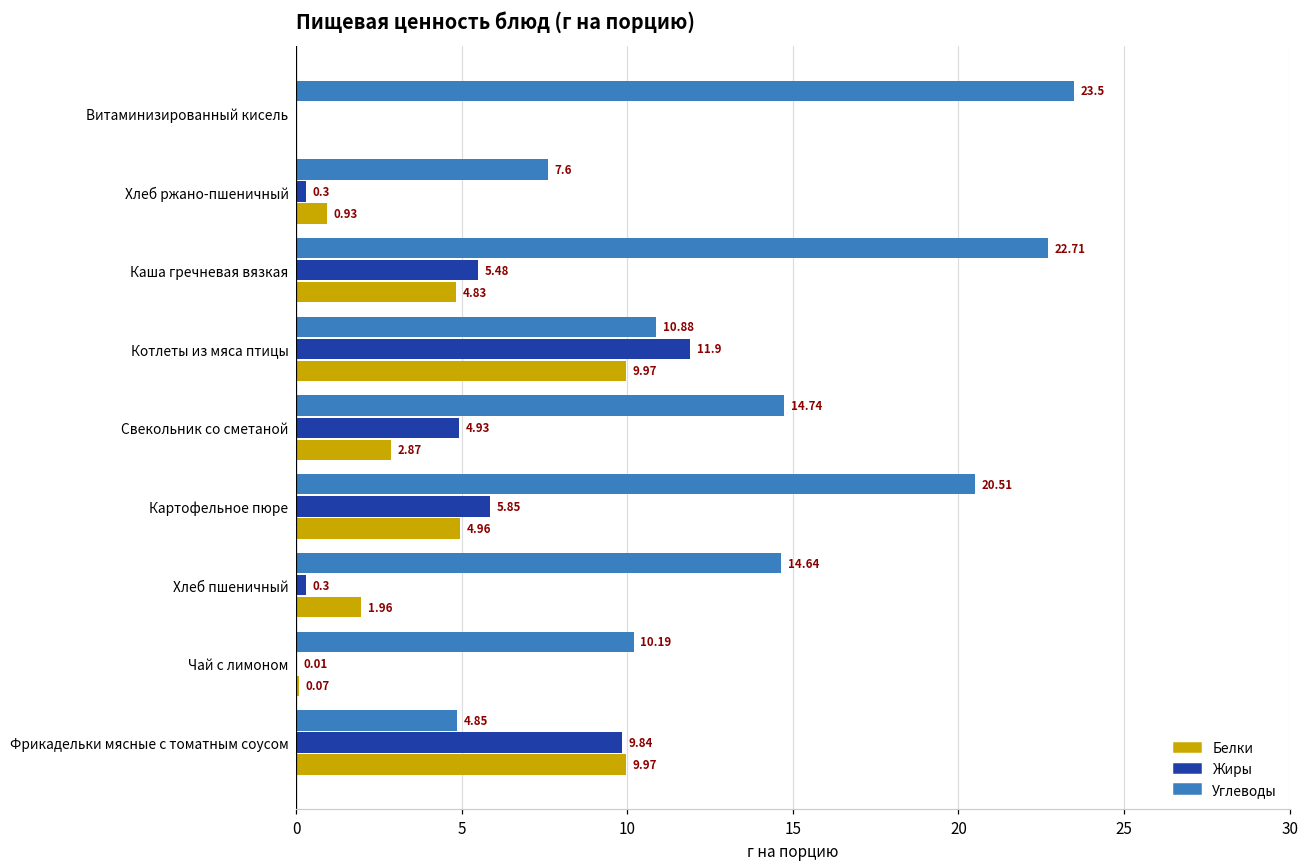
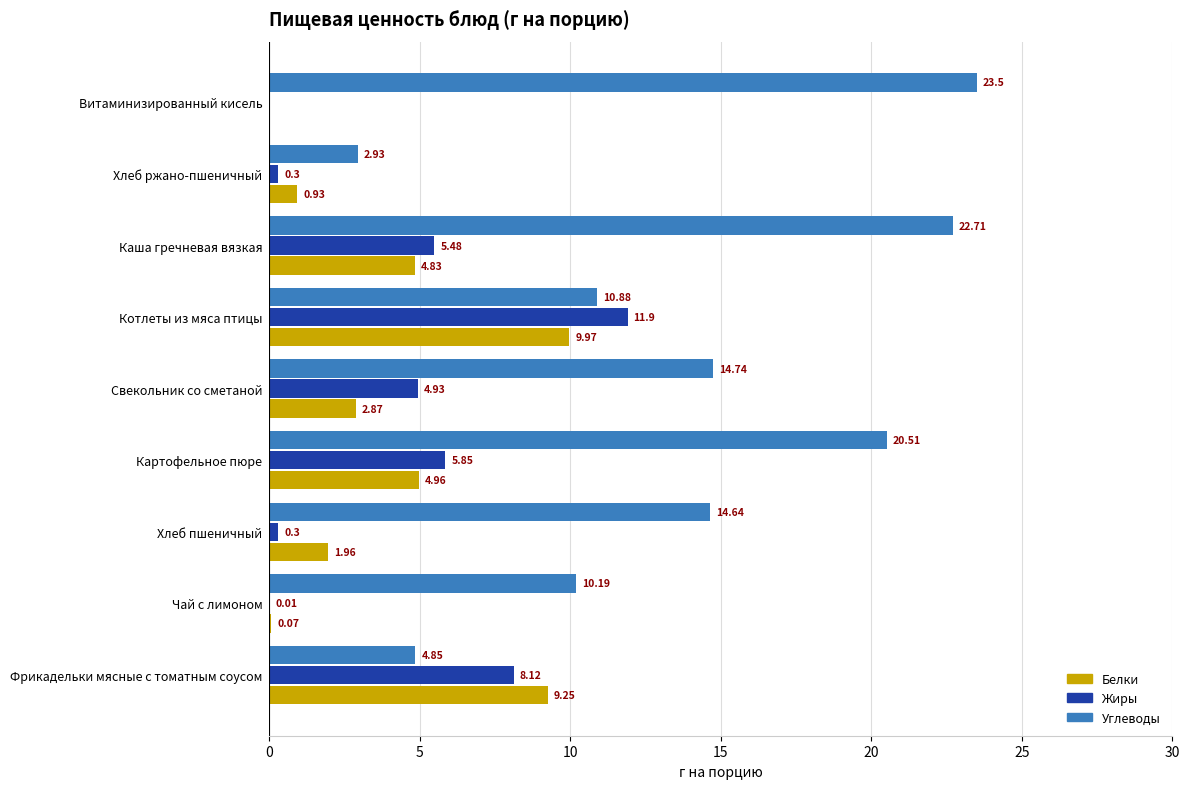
Углеводы, Хлеб ржано-пшеничный: 7.6 -> 2.93
Жиры, Фрикадельки мясные с томатным соусом: 9.84 -> 8.12
Белки, Фрикадельки мясные с томатным соусом: 9.97 -> 9.25
